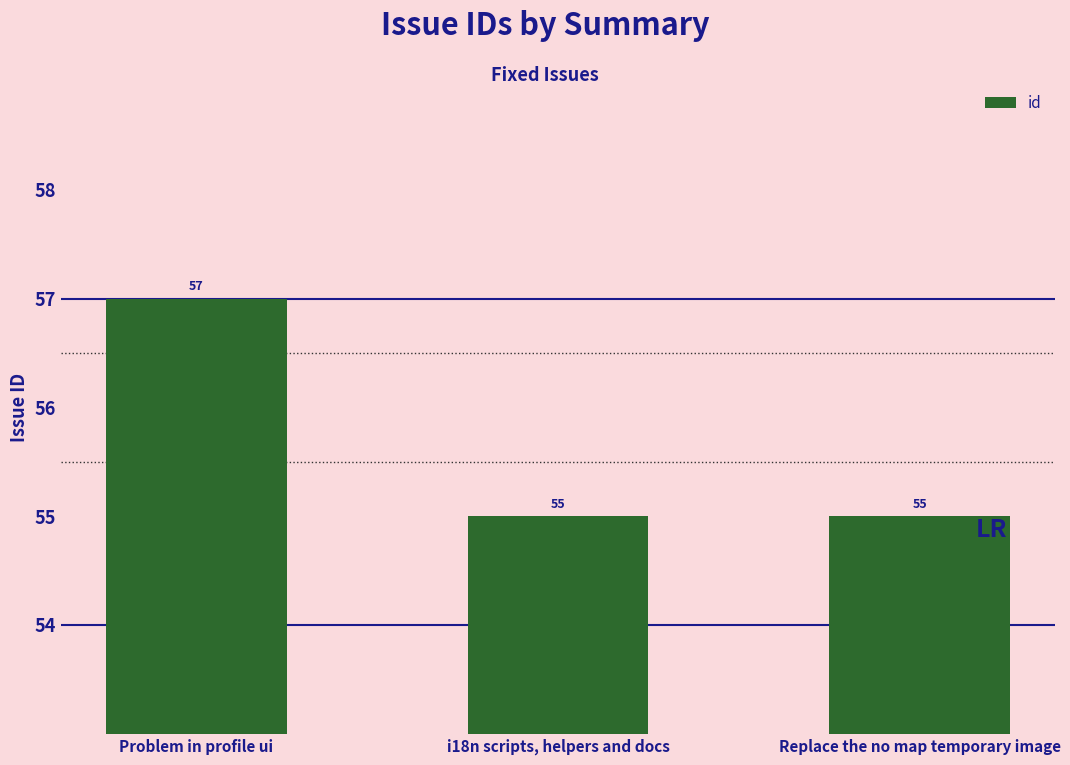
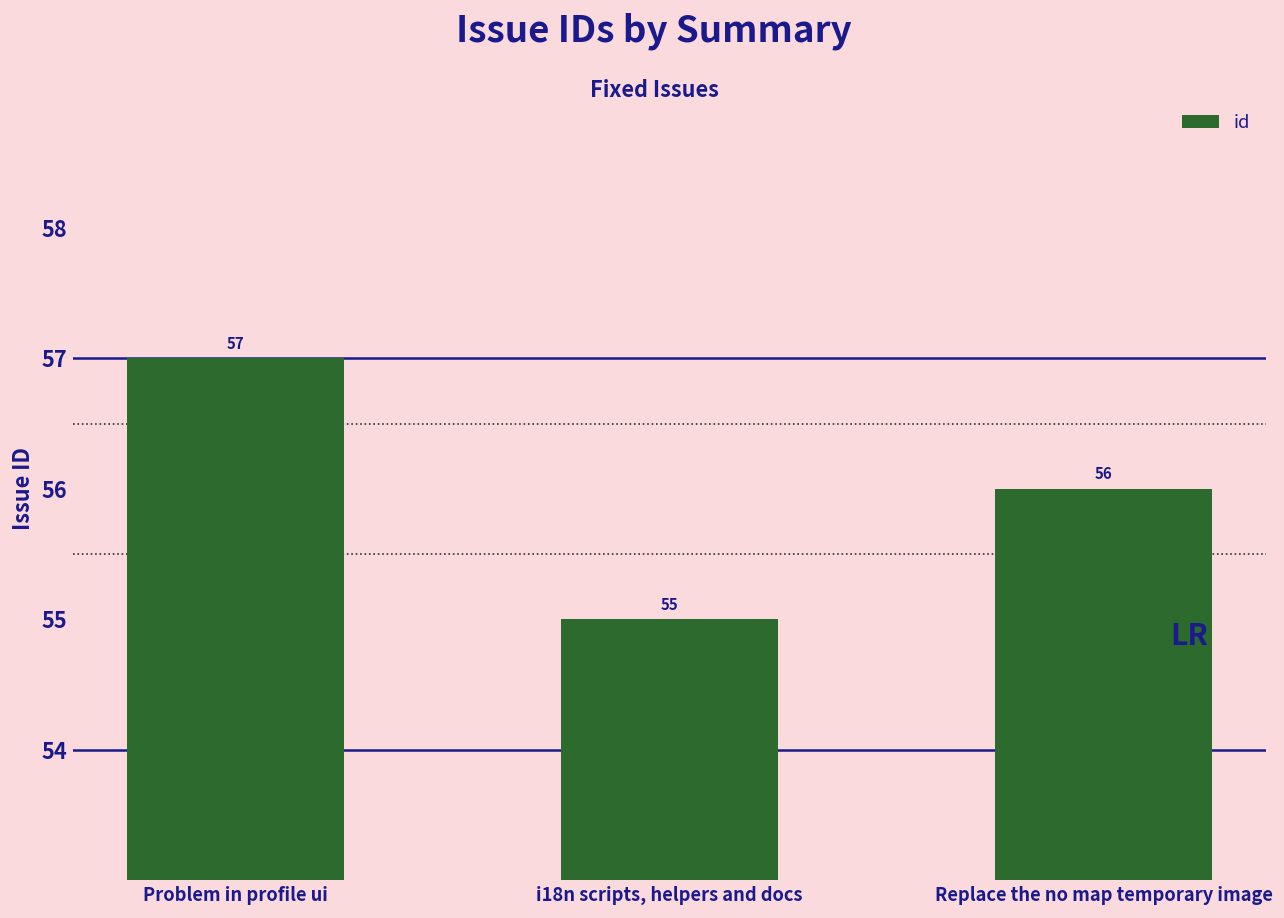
Replace the no map temporary image: 55 -> 56
